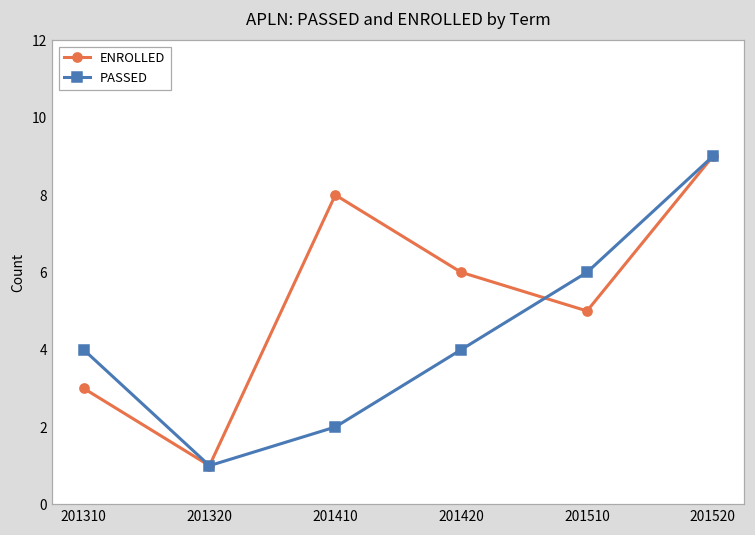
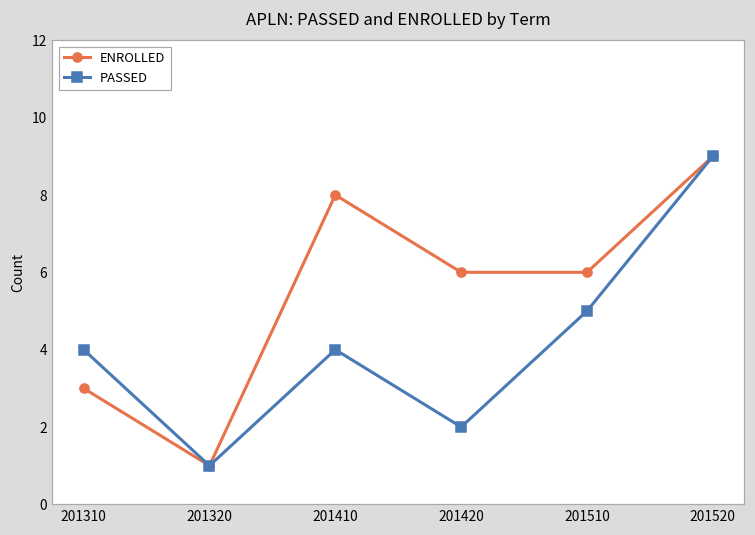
PASSED, 201410: 2 -> 4
PASSED, 201420: 4 -> 2
ENROLLED, 201510: 5 -> 6
PASSED, 201510: 6 -> 5
